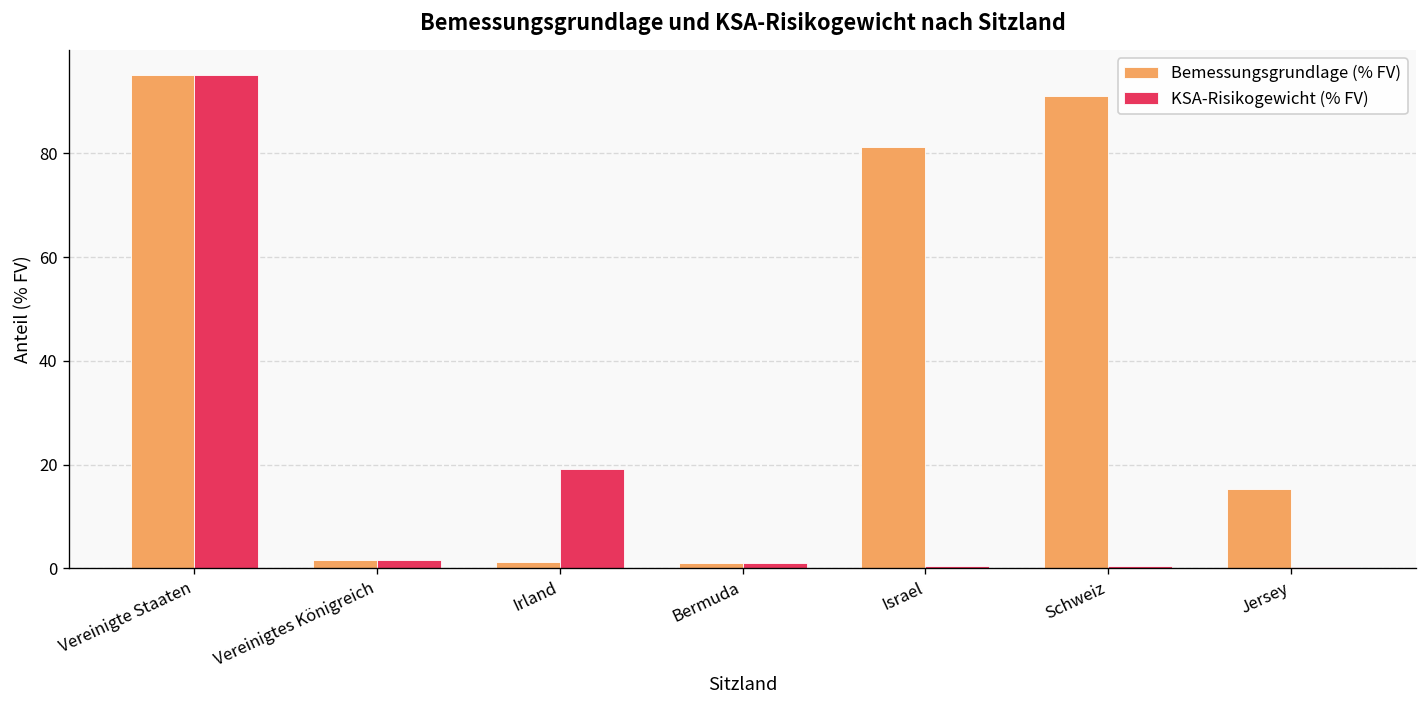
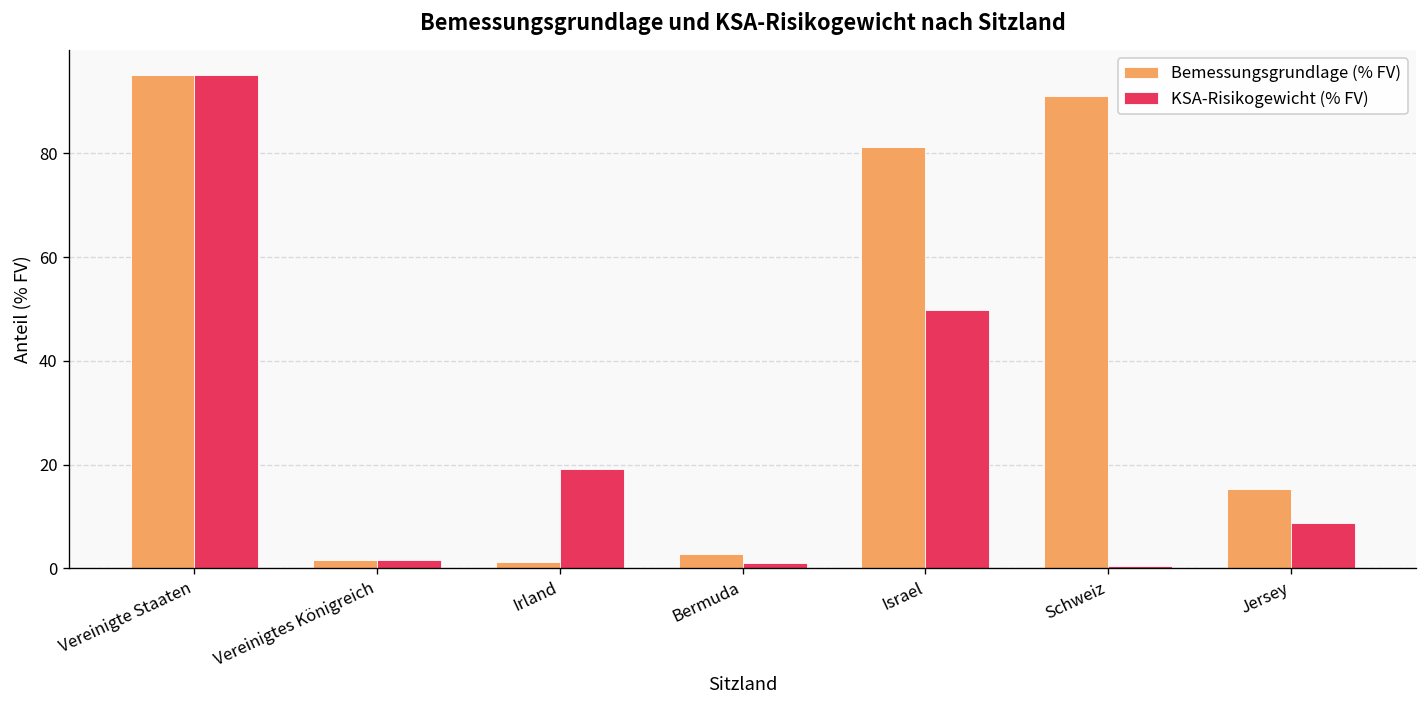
Bemessungsgrundlage (% FV), Bermuda: 1 -> 3
KSA-Risikogewicht (% FV), Israel: 0 -> 50
KSA-Risikogewicht (% FV), Jersey: 0 -> 9
